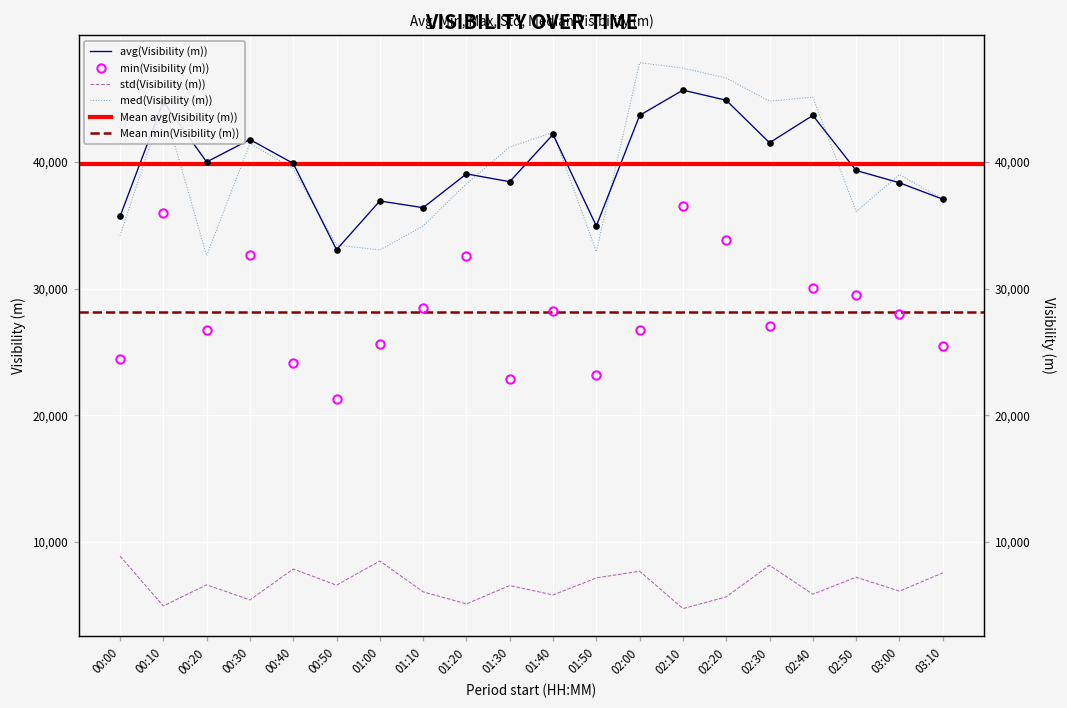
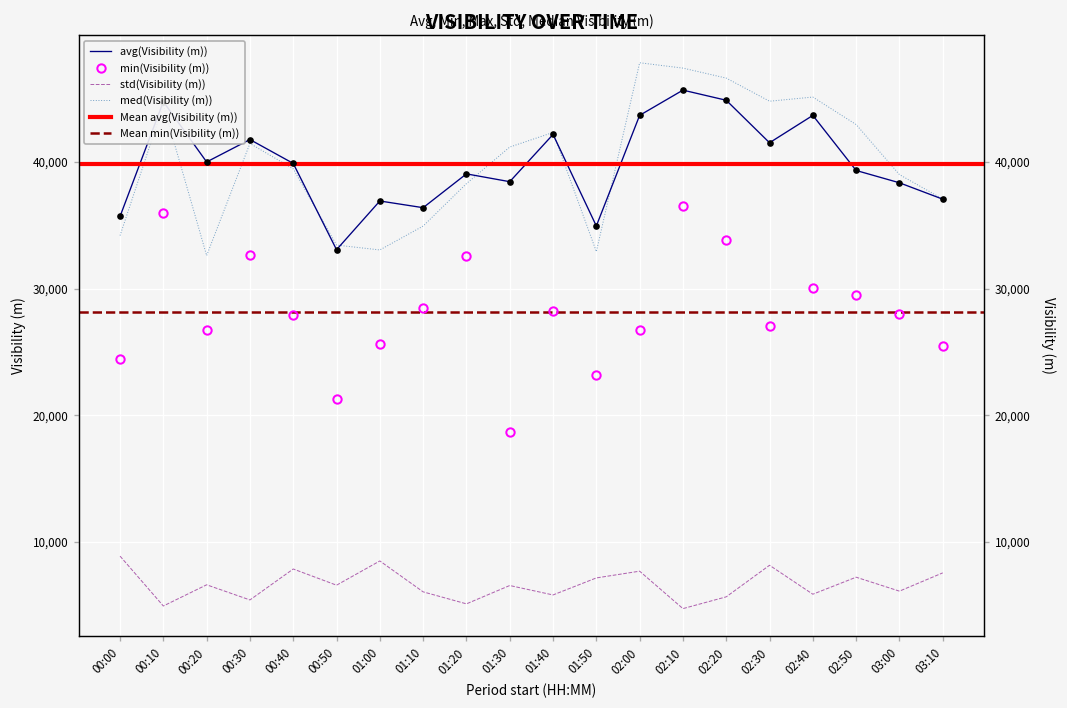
min(Visibility (m)), 00:40: 24,100 -> 27,900
min(Visibility (m)), 01:30: 22,900 -> 18,700
med(Visibility (m)), 02:50: 36,100 -> 42,900
